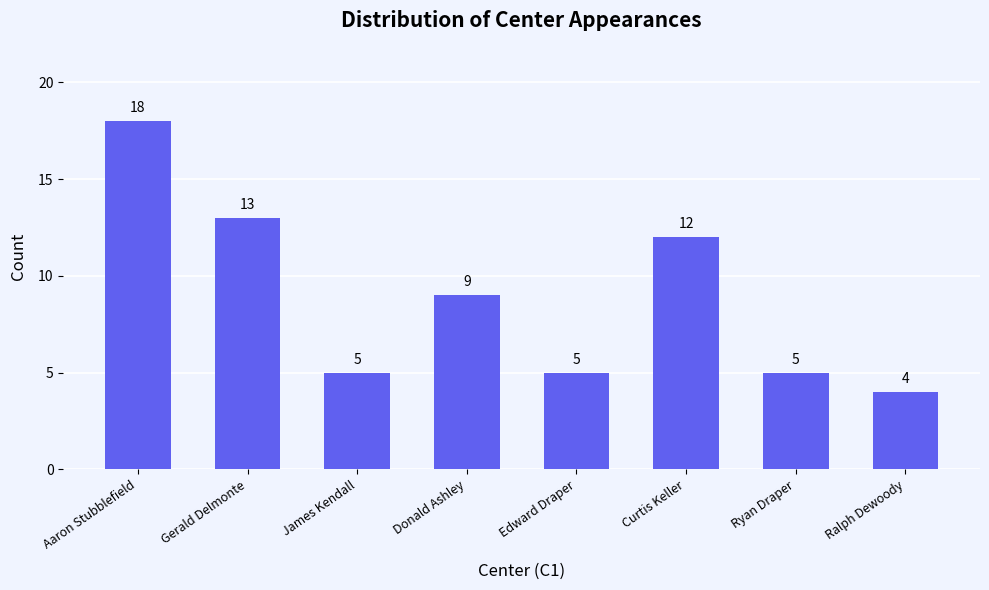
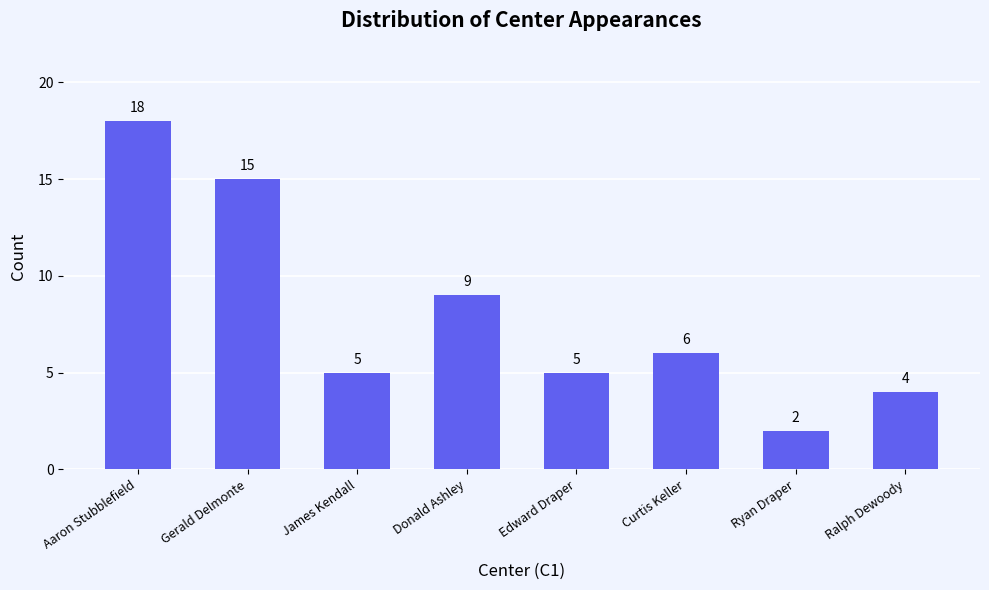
Gerald Delmonte: 13 -> 15
Curtis Keller: 12 -> 6
Ryan Draper: 5 -> 2
